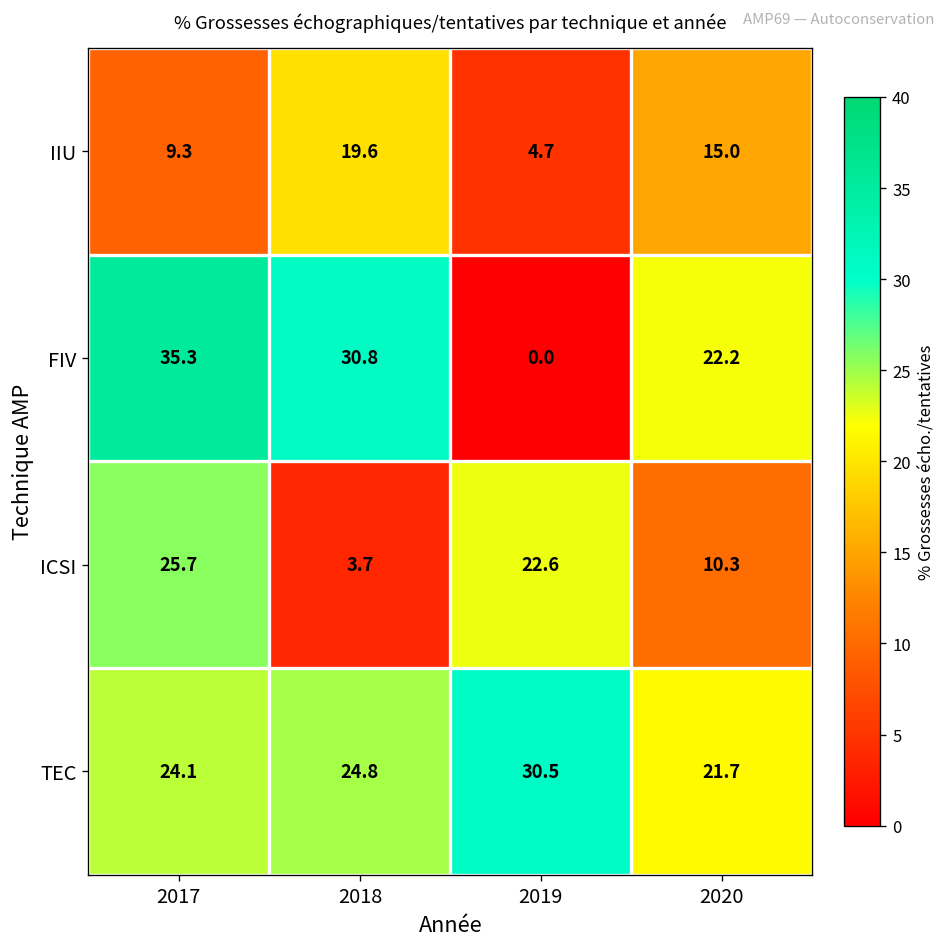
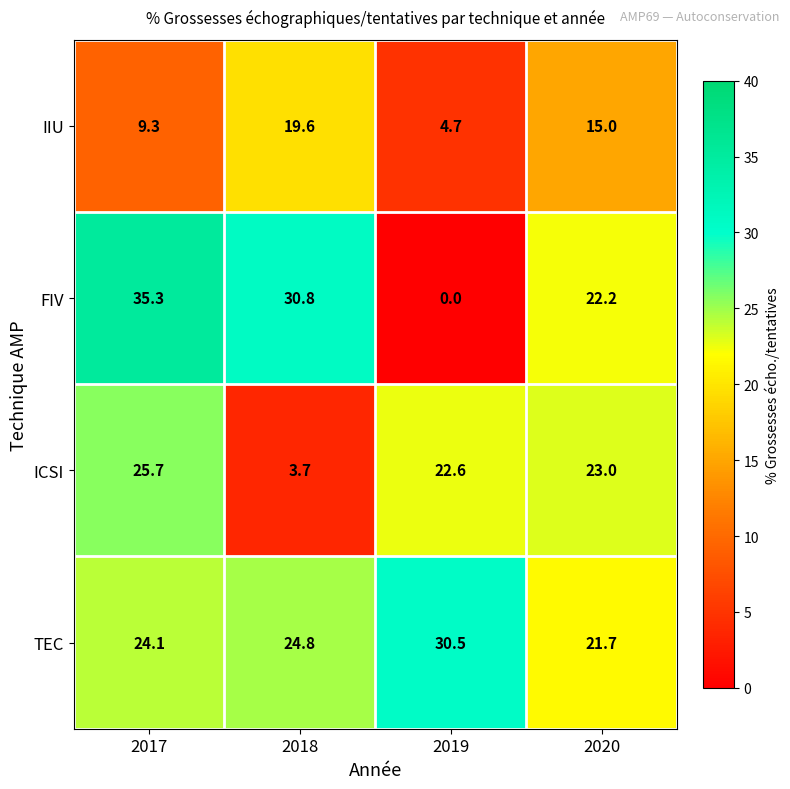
ICSI, 2020: 10.3 -> 23.0
